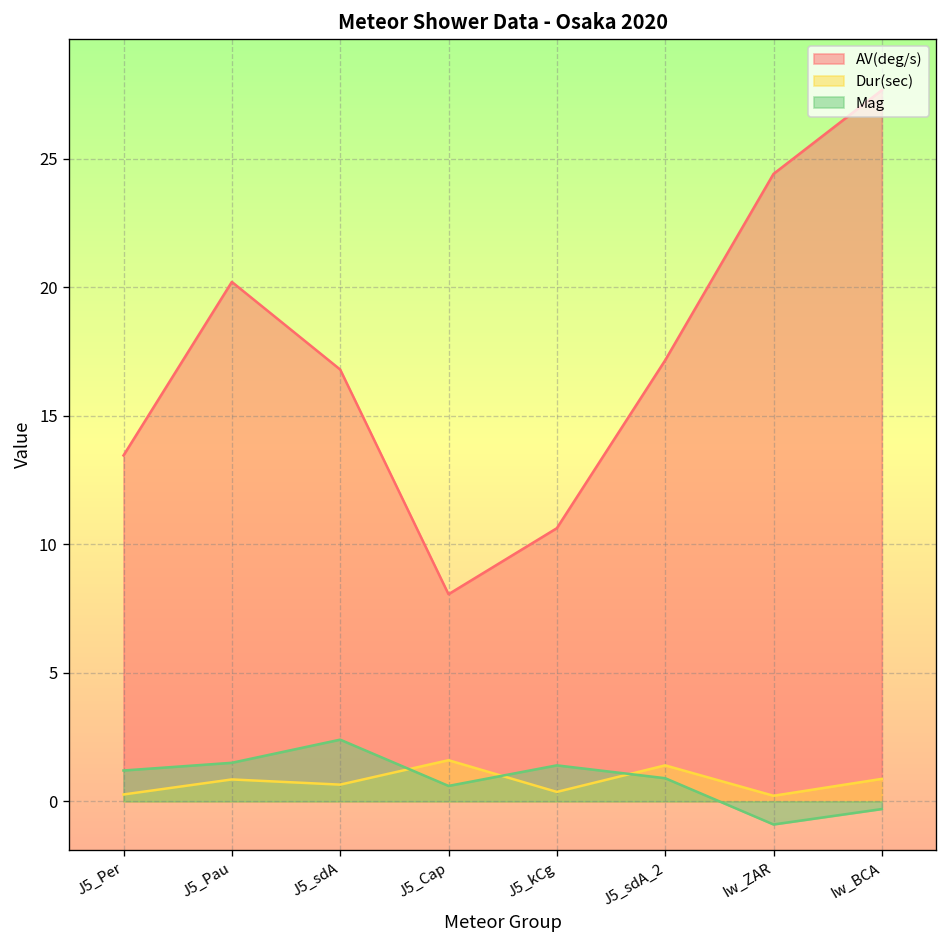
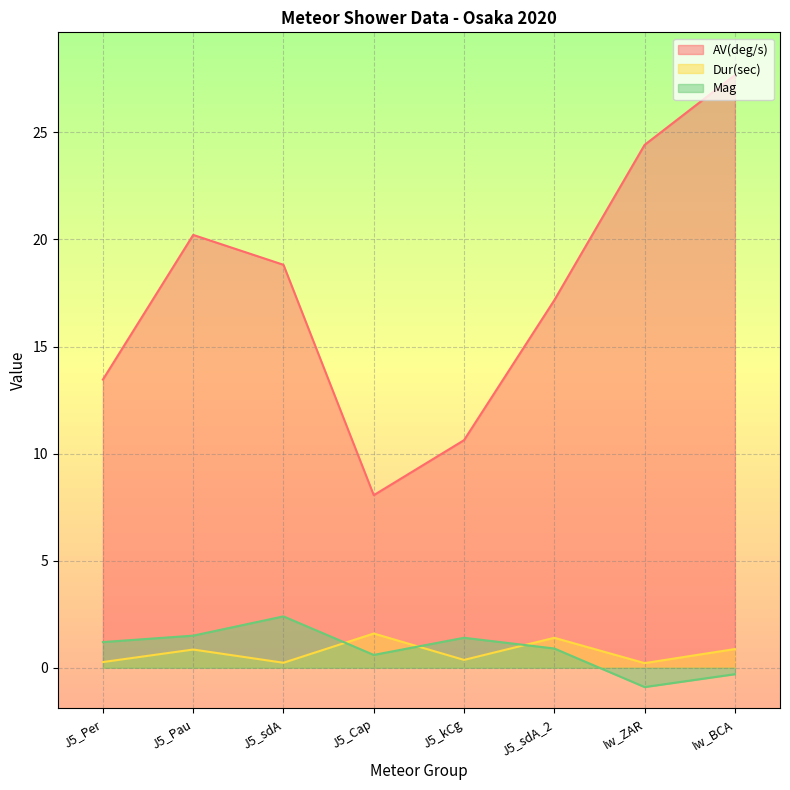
AV(deg/s), J5_sdA: 16.8 -> 18.8
Dur(sec), J5_sdA: 0.7 -> 0.2
